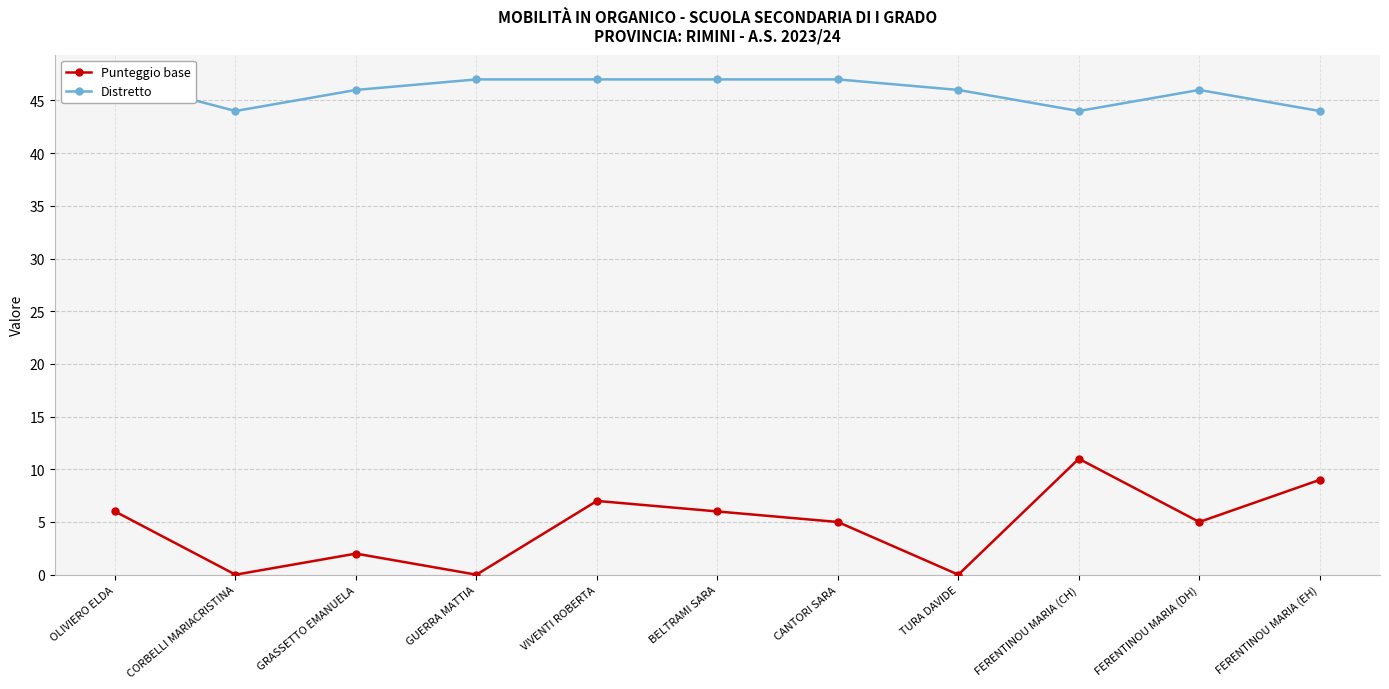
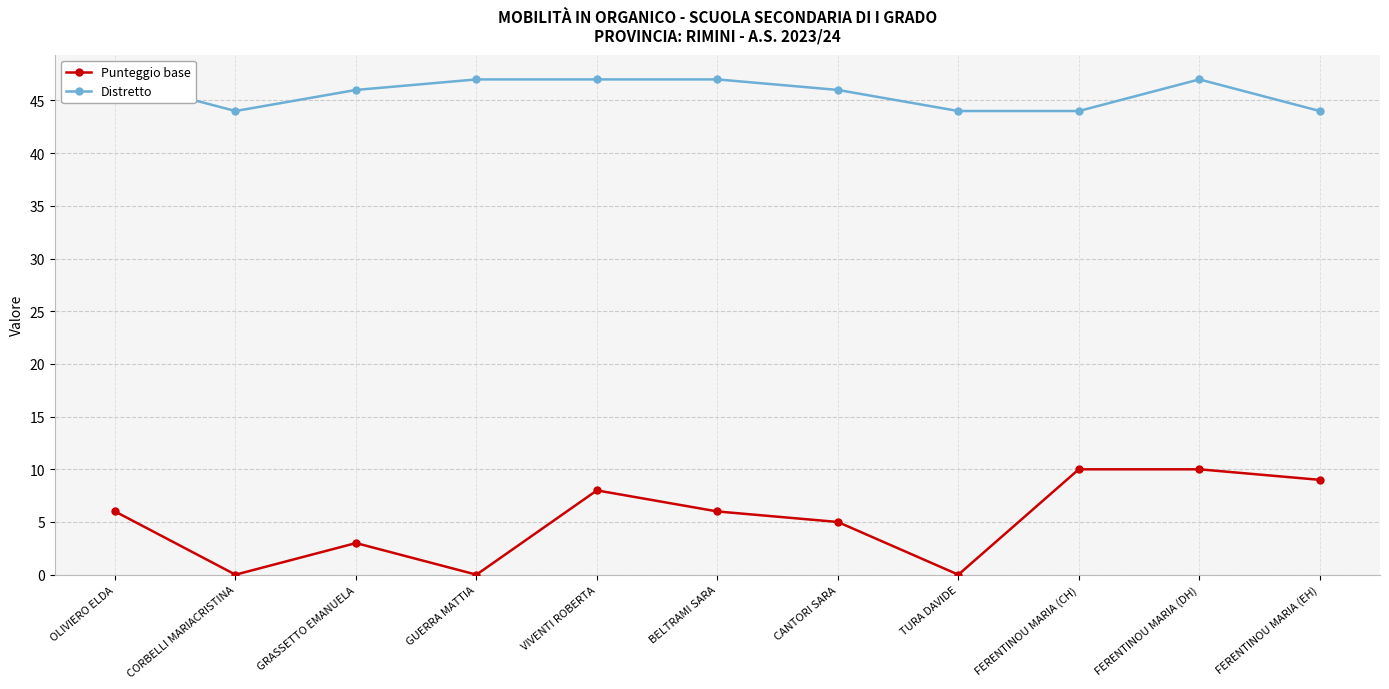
Punteggio base, GRASSETTO EMANUELA: 2 -> 3
Punteggio base, VIVENTI ROBERTA: 7 -> 8
Distretto, CANTORI SARA: 47 -> 46
Distretto, TURA DAVIDE: 46 -> 44
Punteggio base, FERENTINOU MARIA (CH): 11 -> 10
Punteggio base, FERENTINOU MARIA (DH): 5 -> 10
Distretto, FERENTINOU MARIA (DH): 46 -> 47
